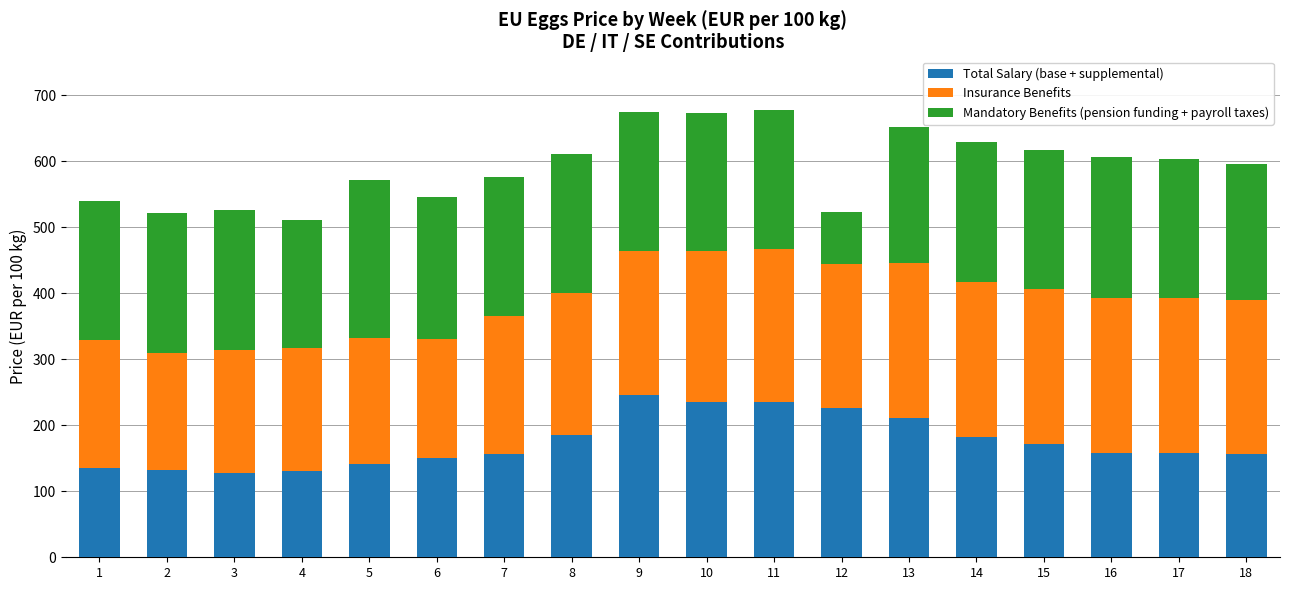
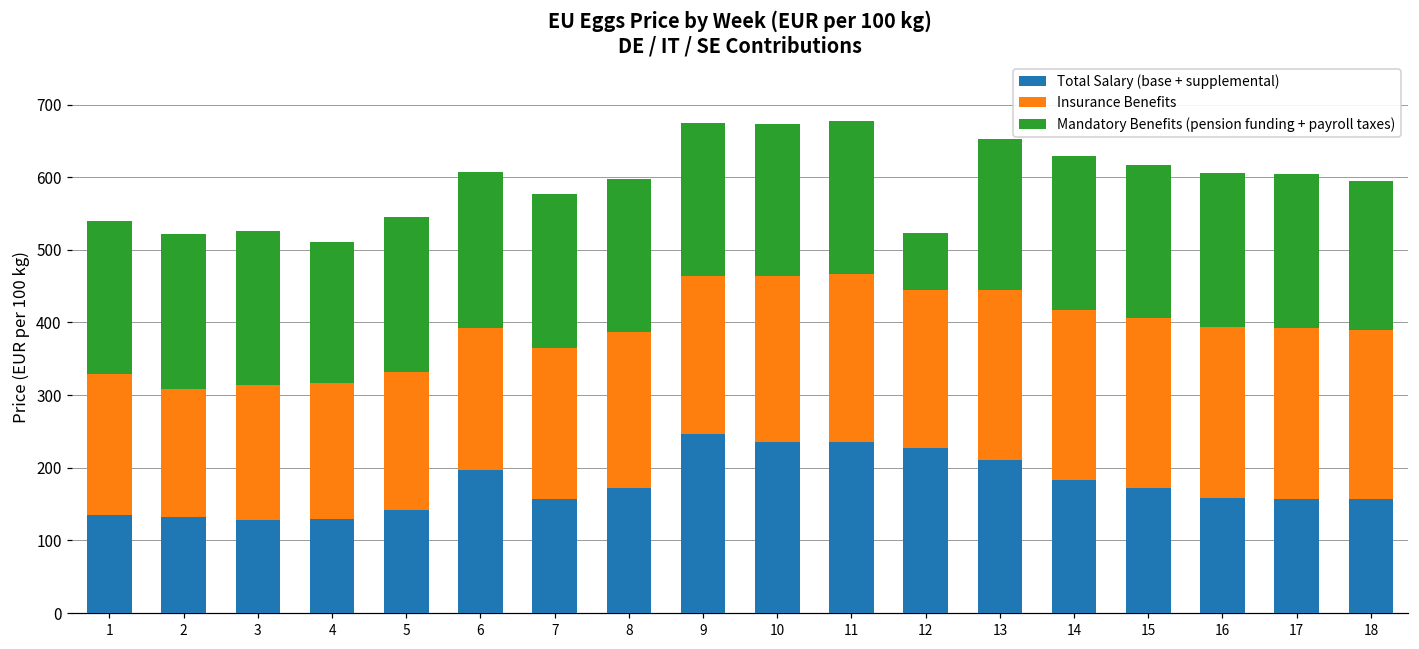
Mandatory Benefits (pension funding + payroll taxes), 5: 240 -> 210
Total Salary (base + supplemental), 6: 150 -> 200
Insurance Benefits, 6: 180 -> 200
Total Salary (base + supplemental), 8: 190 -> 170
